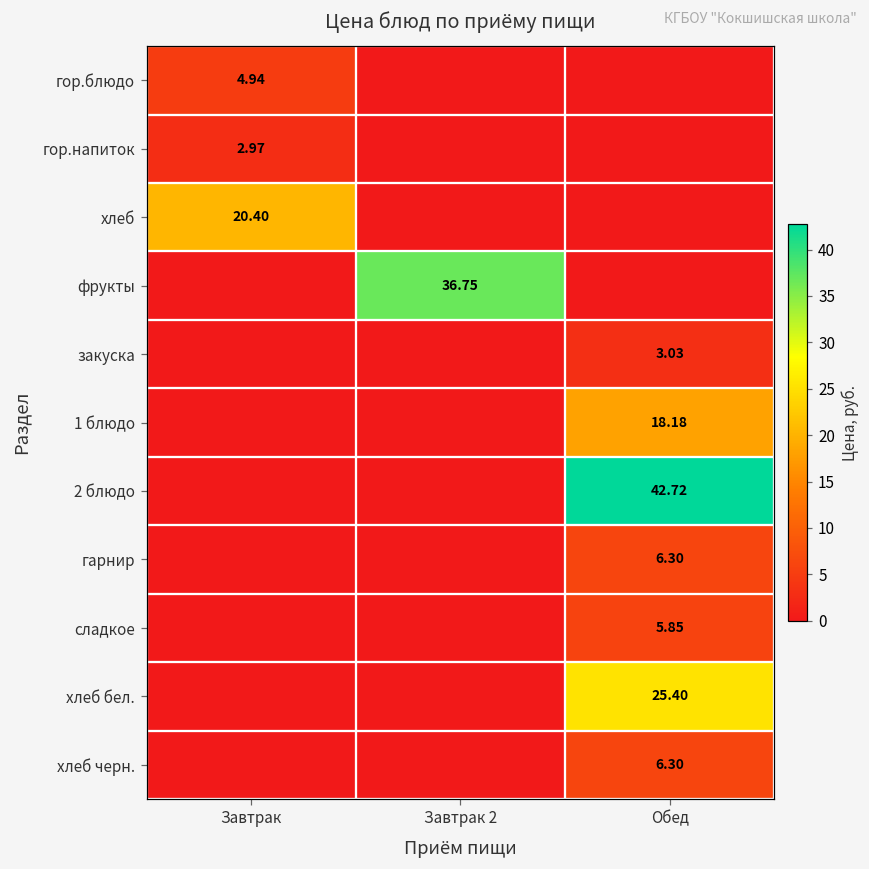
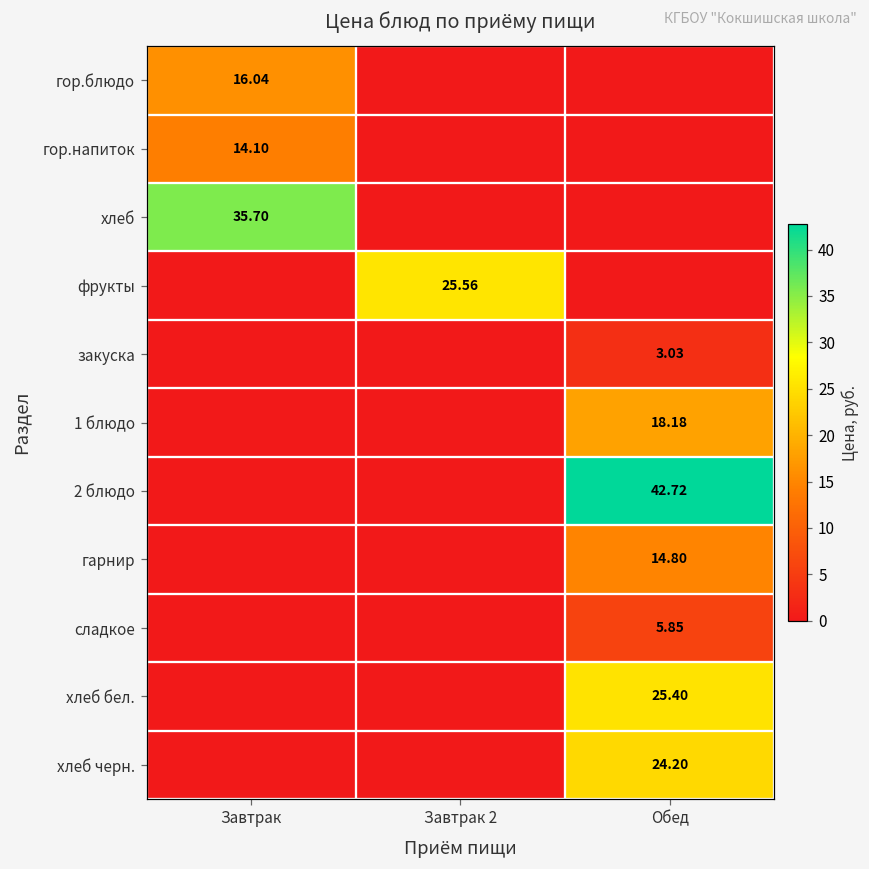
гор.блюдо, Завтрак: 4.94 -> 16.04
гор.напиток, Завтрак: 2.97 -> 14.10
хлеб, Завтрак: 20.40 -> 35.70
фрукты, Завтрак 2: 36.75 -> 25.56
гарнир, Обед: 6.30 -> 14.80
хлеб черн., Обед: 6.30 -> 24.20
